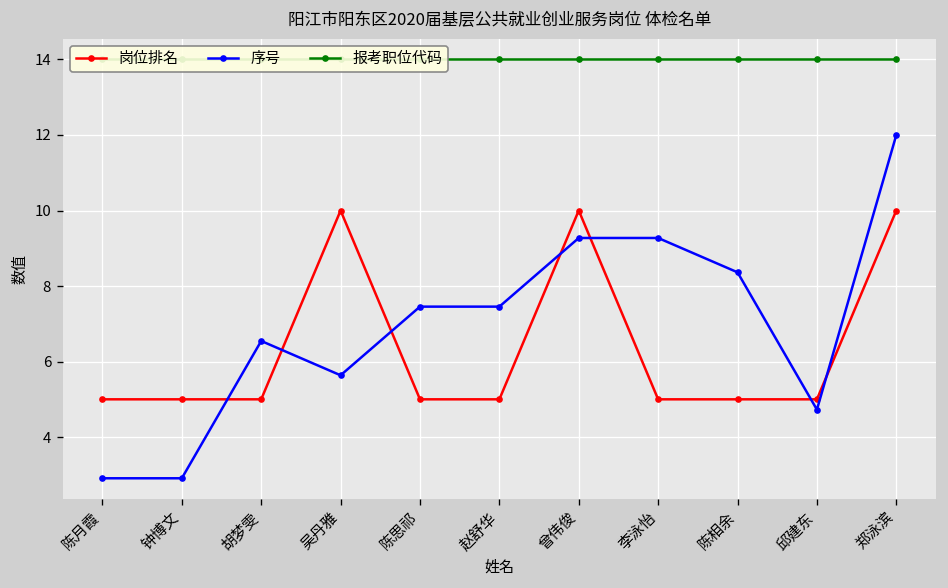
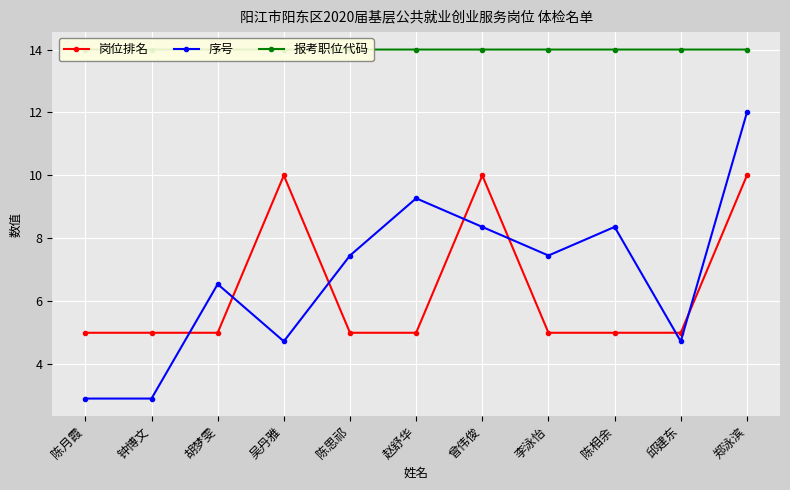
序号, 吴丹雅: 5.6 -> 4.7
序号, 赵舒华: 7.5 -> 9.3
序号, 曾伟俊: 9.3 -> 8.4
序号, 李泳怡: 9.3 -> 7.5
